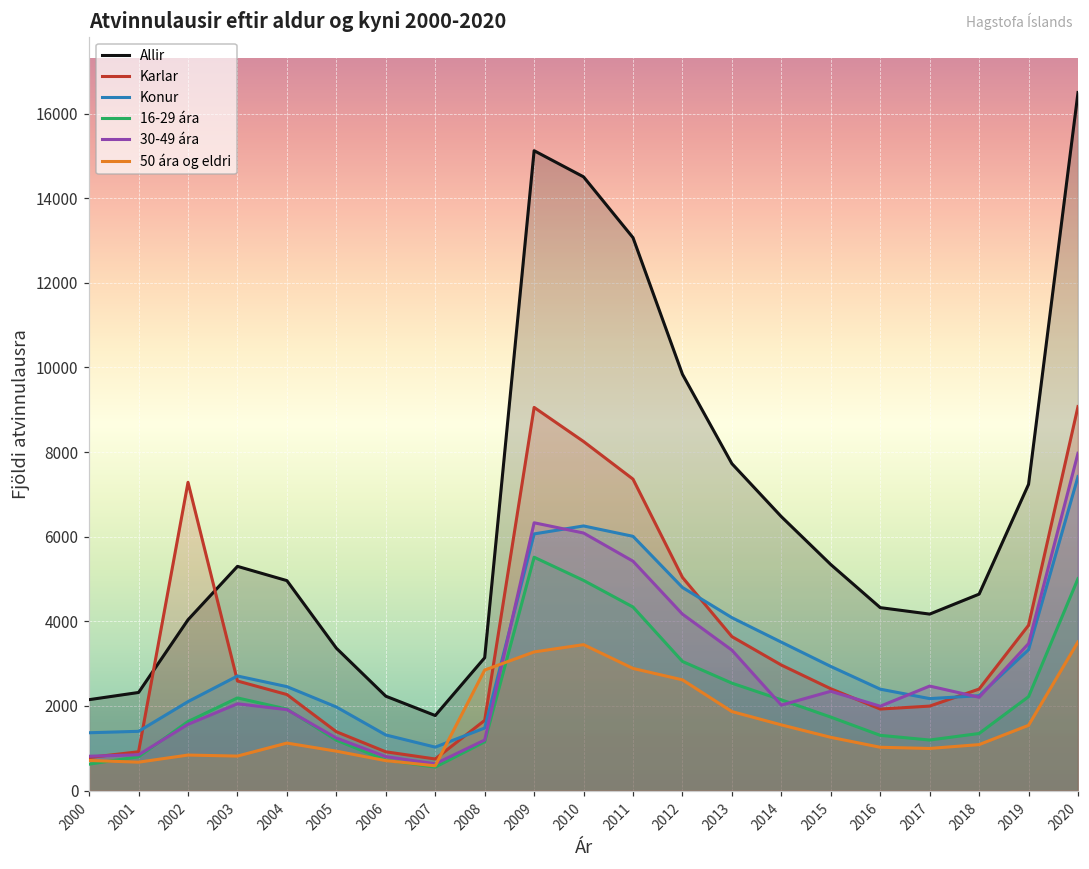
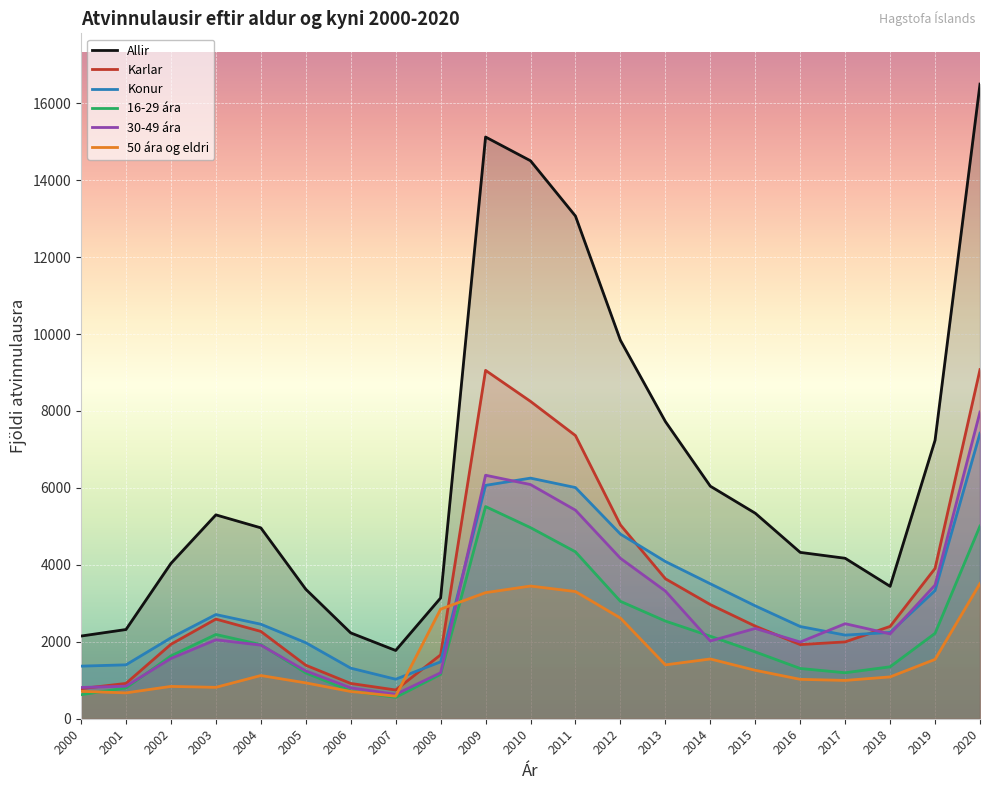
Karlar, 2002: 7300 -> 1900
50 ára og eldri, 2011: 2900 -> 3300
50 ára og eldri, 2013: 1900 -> 1400
Allir, 2014: 6500 -> 6000
Allir, 2018: 4600 -> 3400
